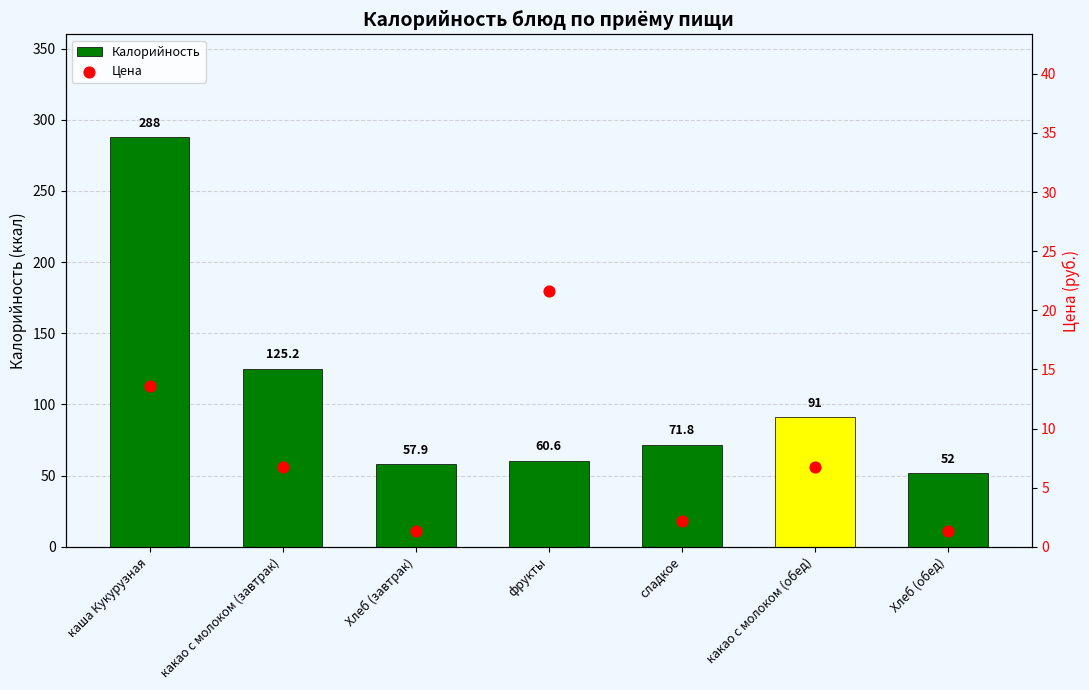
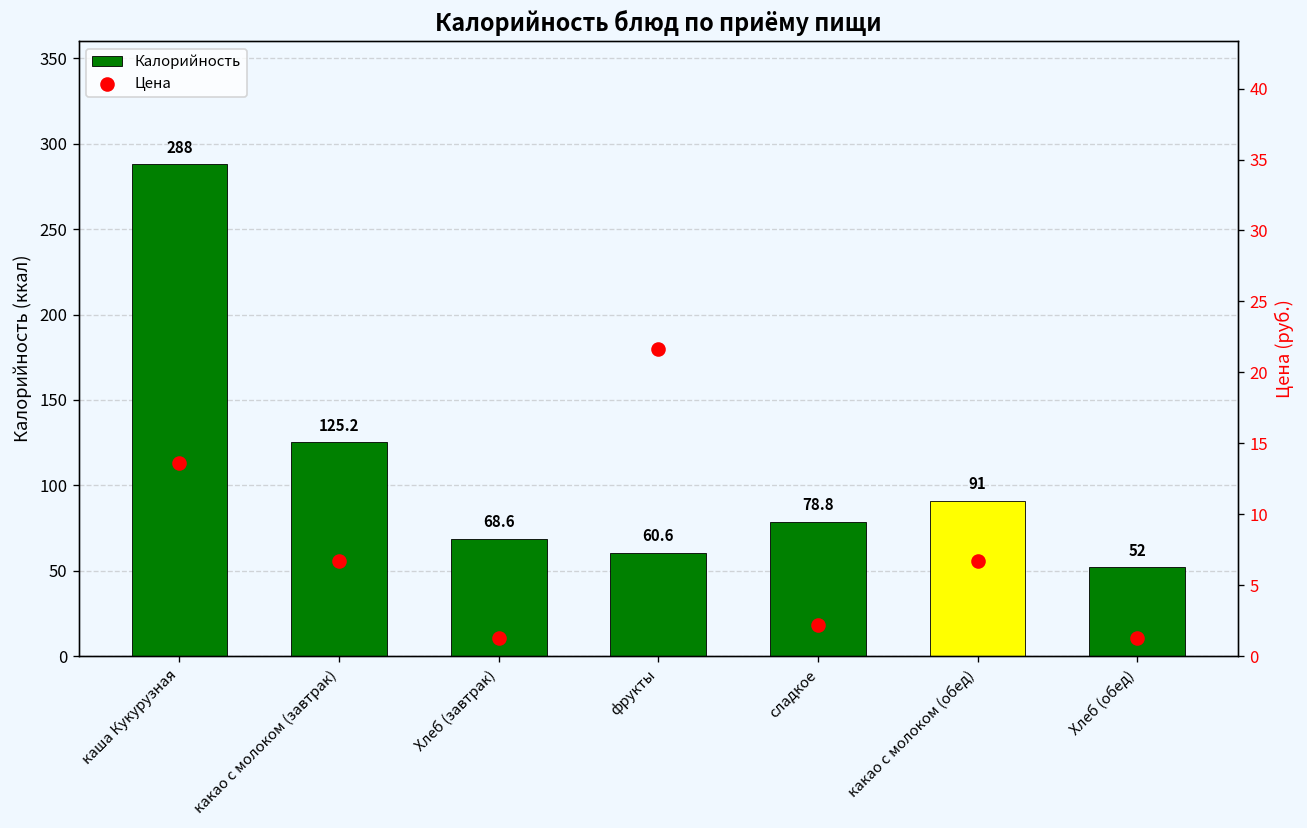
Калорийность, Хлеб (завтрак): 57.9 -> 68.6
Калорийность, сладкое: 71.8 -> 78.8
